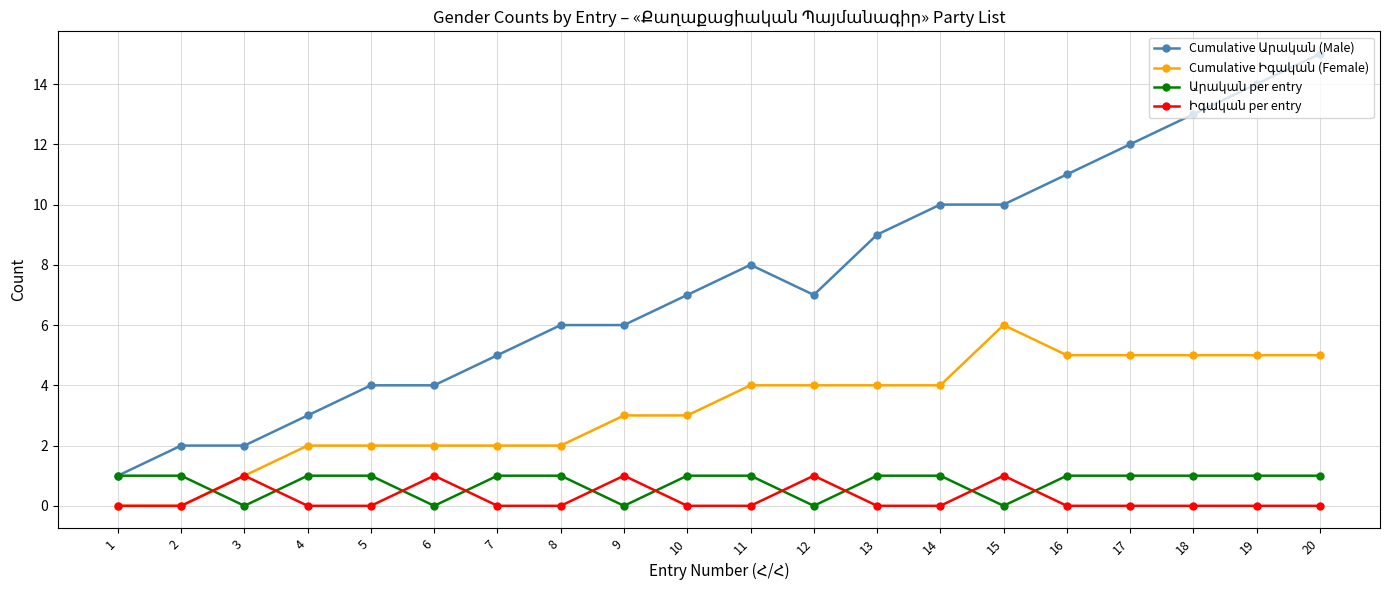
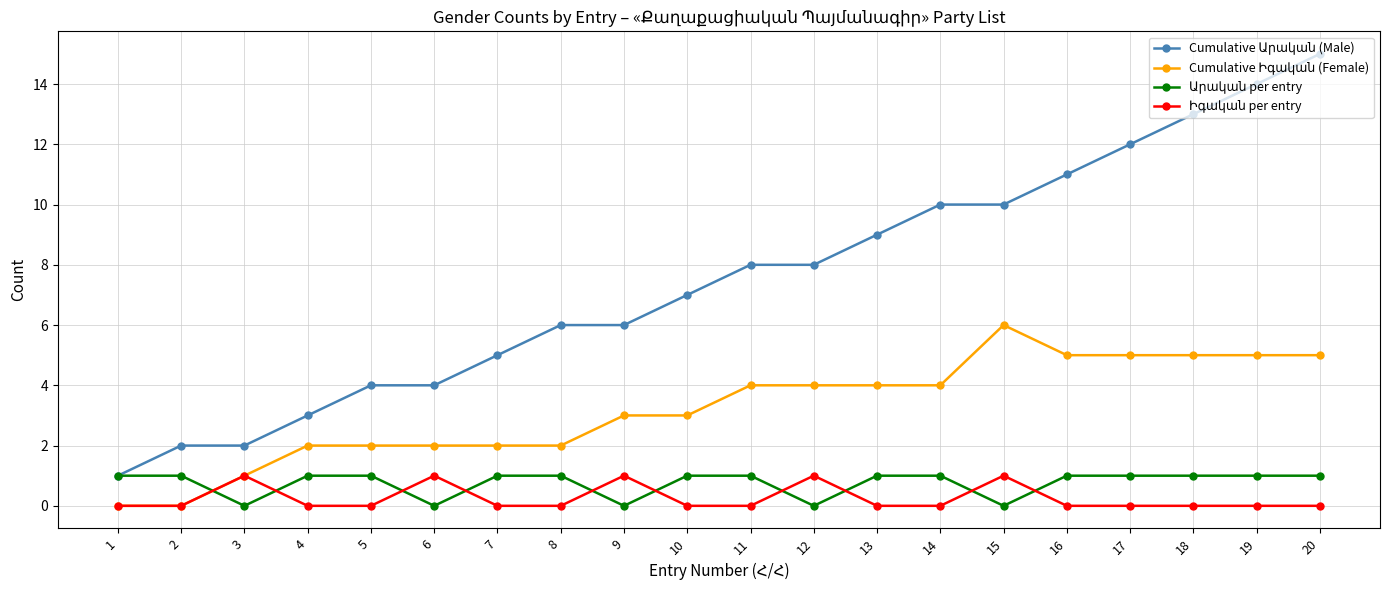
Cumulative Արական (Male), 12: 7 -> 8
